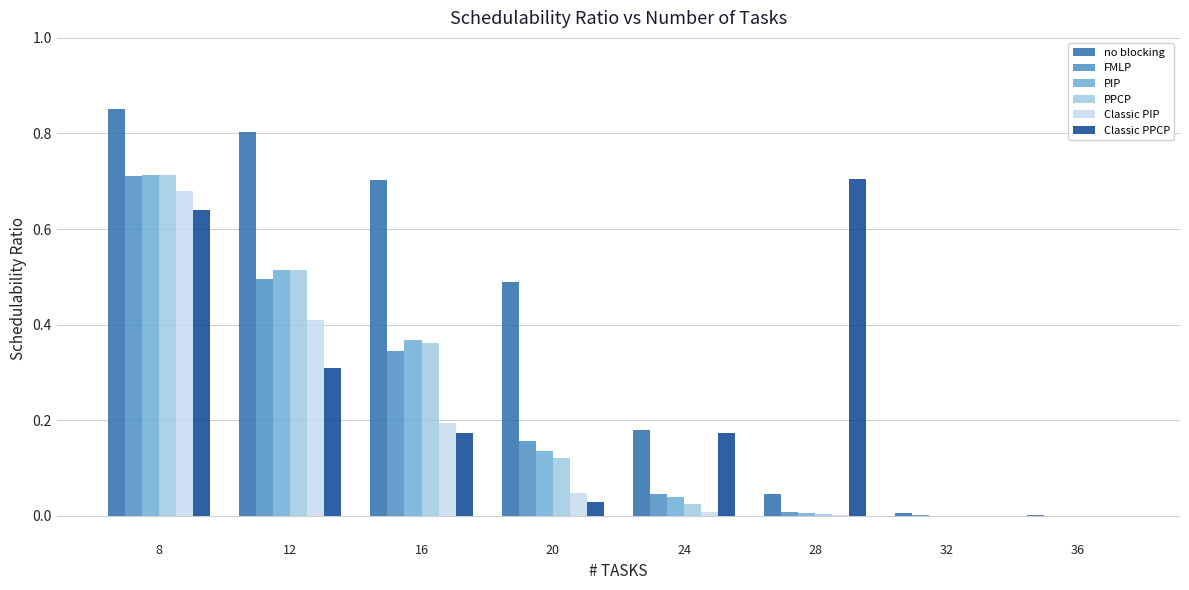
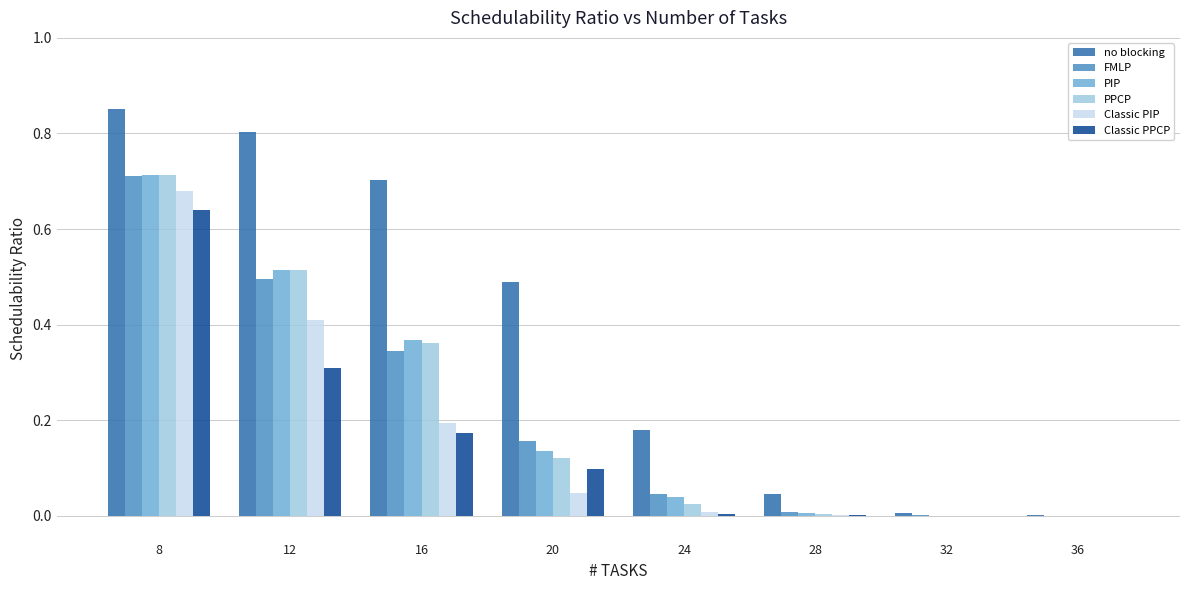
Classic PPCP, 20: 0.03 -> 0.10
Classic PPCP, 24: 0.17 -> 0.00
Classic PPCP, 28: 0.70 -> 0.00
